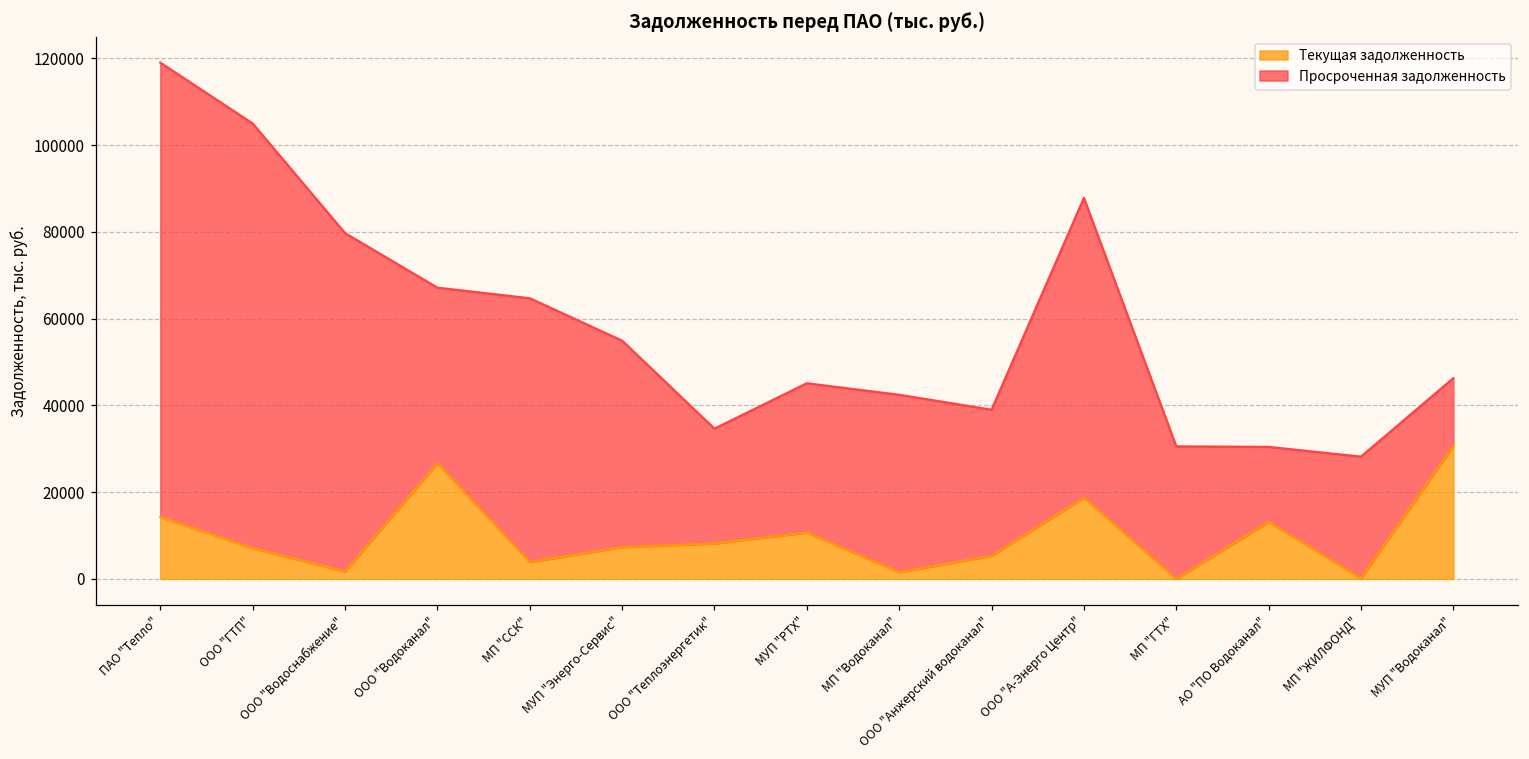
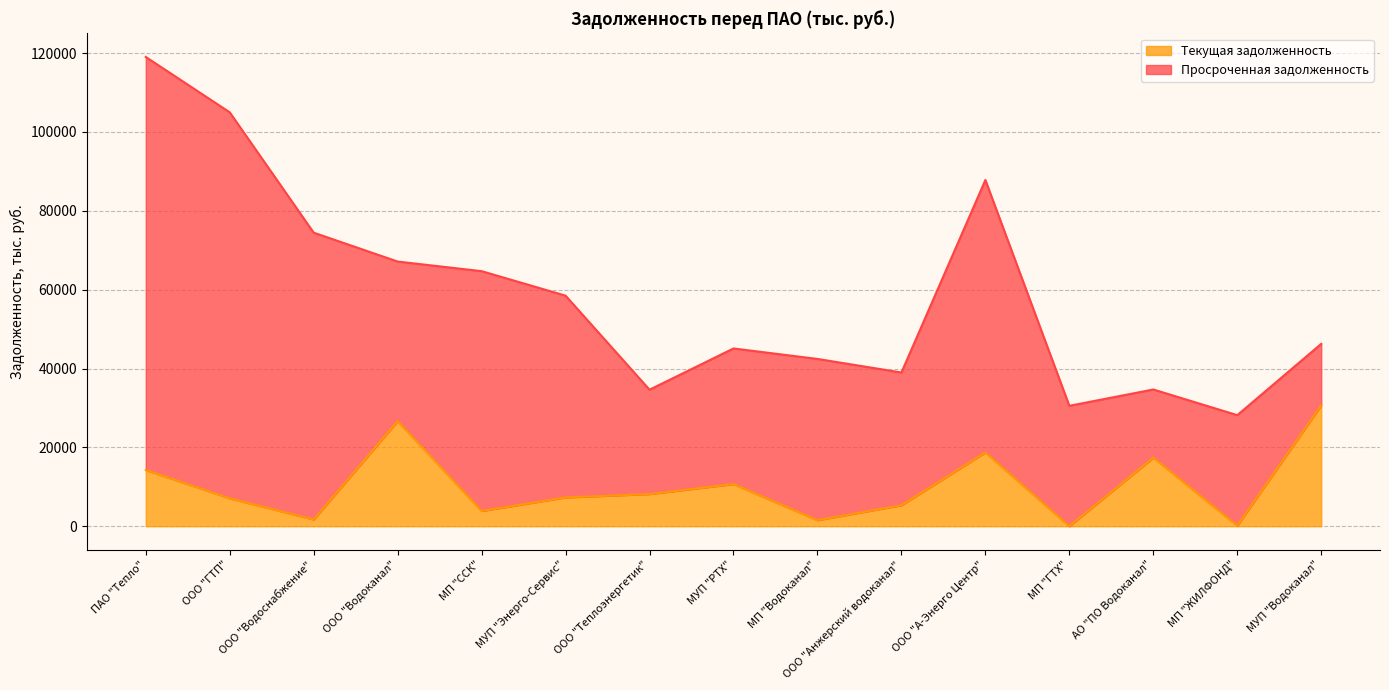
Просроченная задолженность, ООО "Водоснабжение": 78000 -> 73000
Просроченная задолженность, МУП "Энерго-Сервис": 48000 -> 51000
Текущая задолженность, АО "ПО Водоканал": 13000 -> 17000
